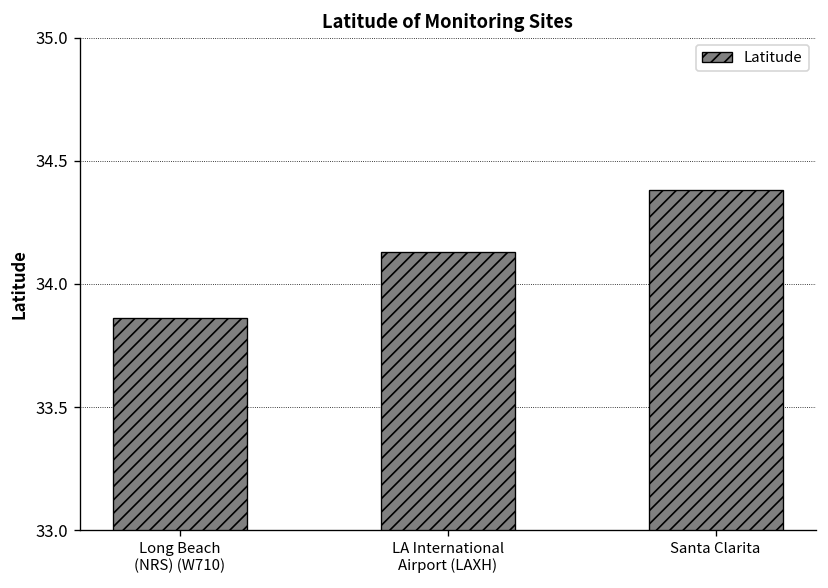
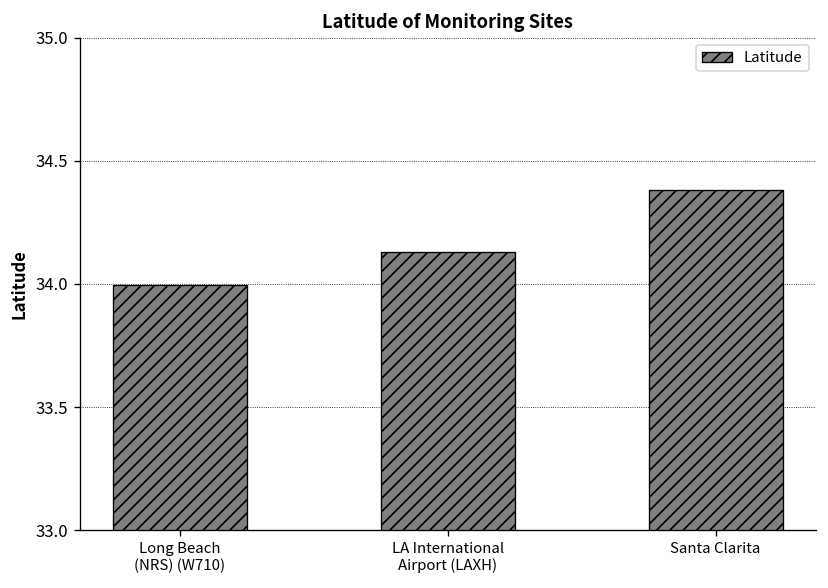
Long Beach (NRS) (W710): 33.86 -> 34.00
